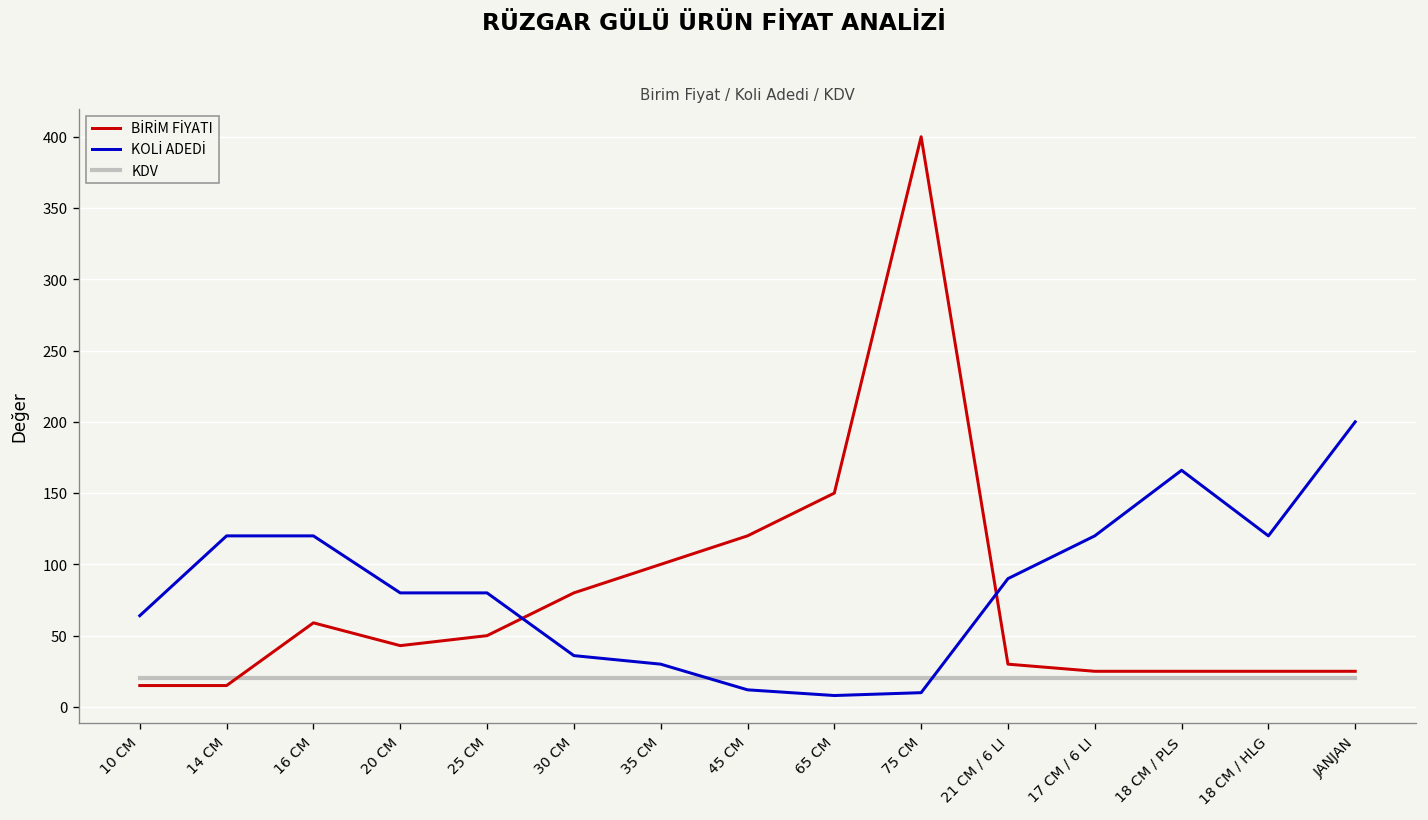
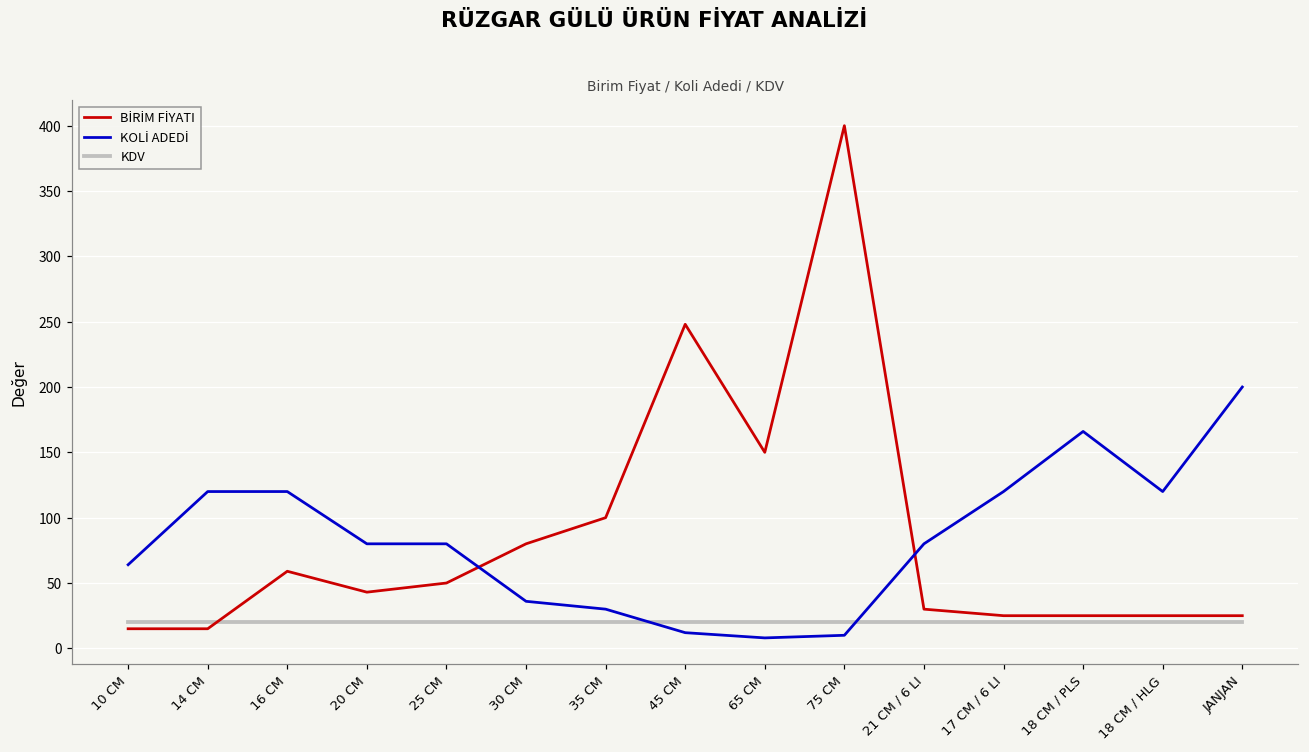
BİRİM FİYATI, 45 CM: 120 -> 248
KOLİ ADEDİ, 21 CM / 6 LI: 90 -> 80
